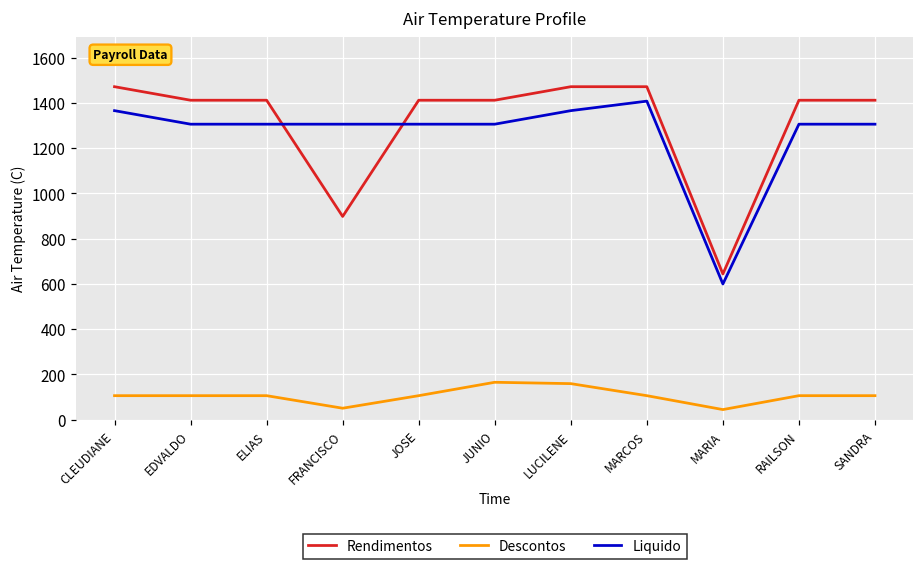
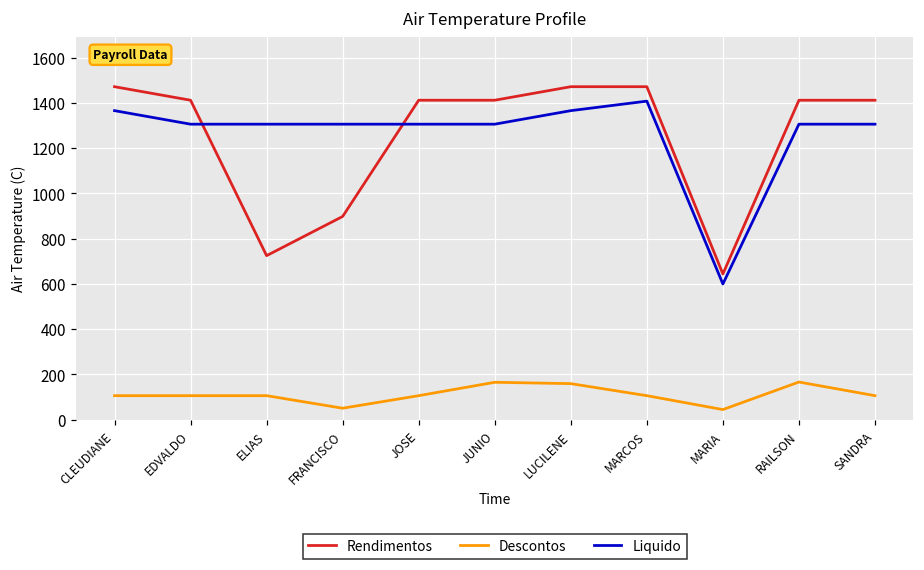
Rendimentos, ELIAS: 1410 -> 720
Descontos, RAILSON: 110 -> 170
